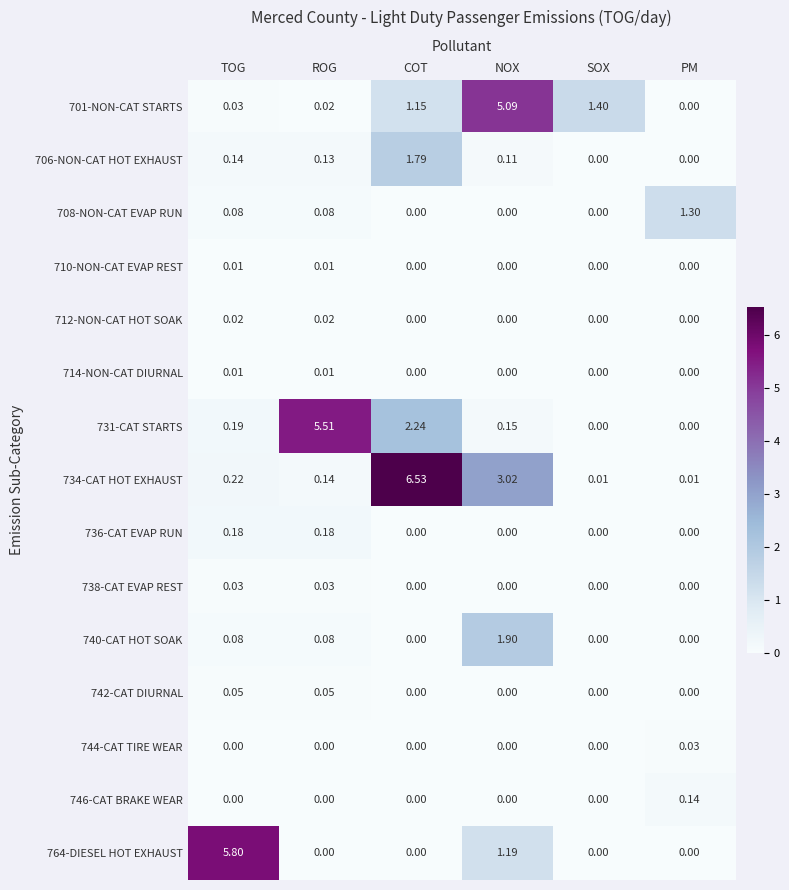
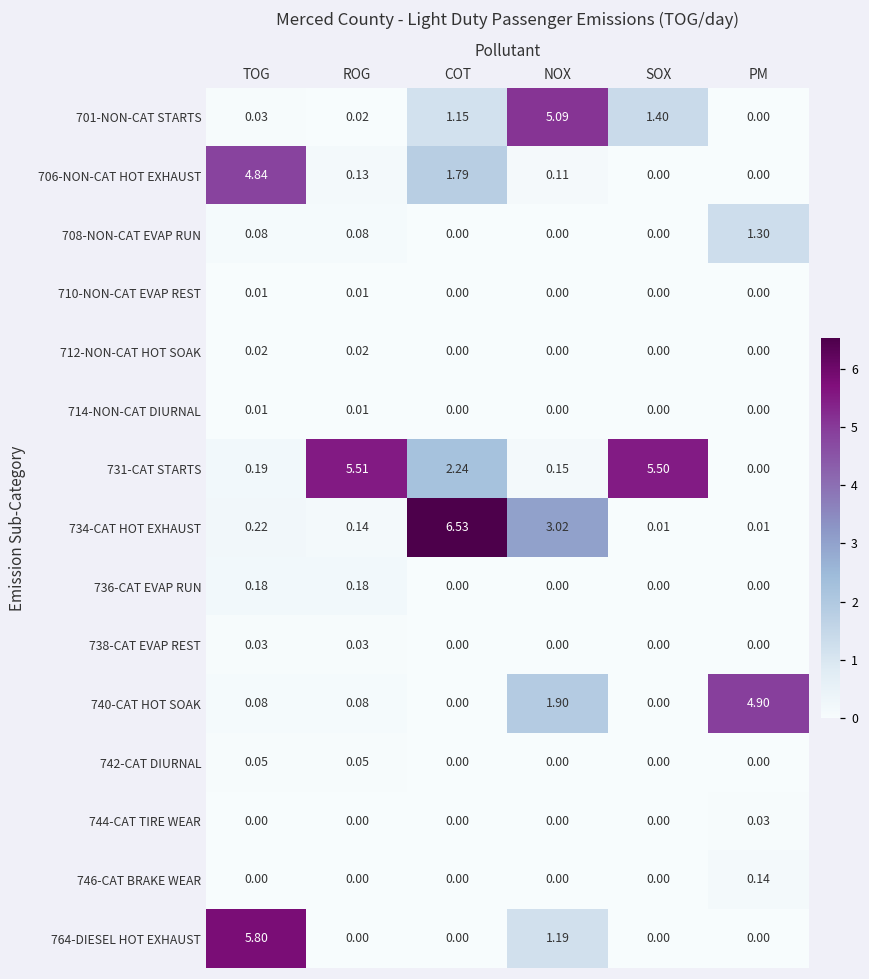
706-NON-CAT HOT EXHAUST, TOG: 0.14 -> 4.84
731-CAT STARTS, SOX: 0.00 -> 5.50
740-CAT HOT SOAK, PM: 0.00 -> 4.90
